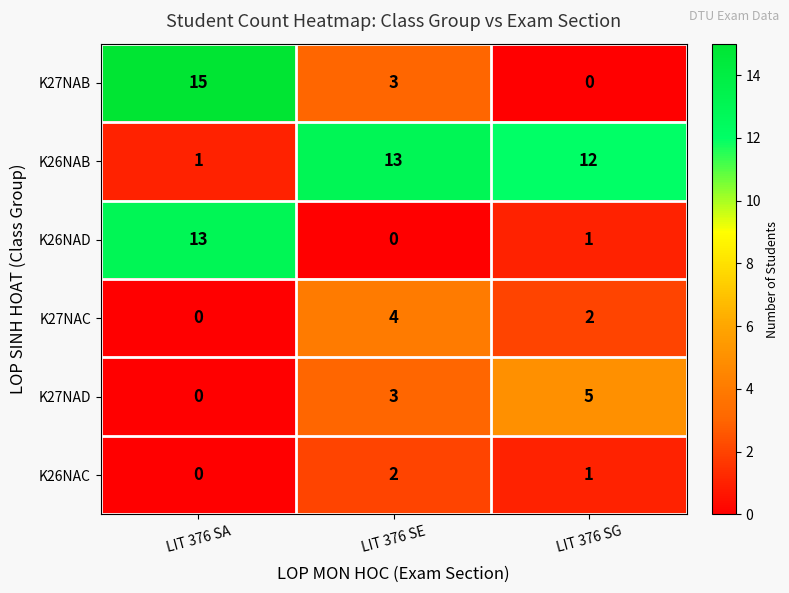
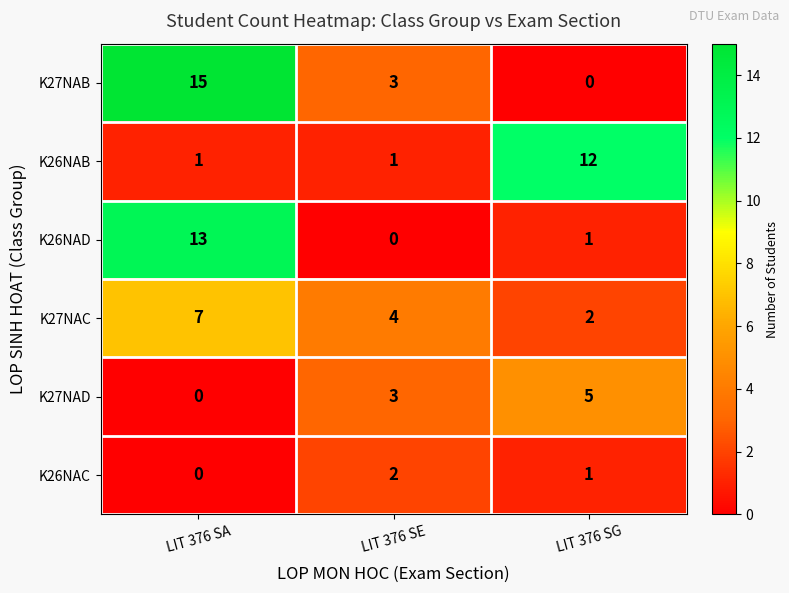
K26NAB, LIT 376 SE: 13 -> 1
K27NAC, LIT 376 SA: 0 -> 7
